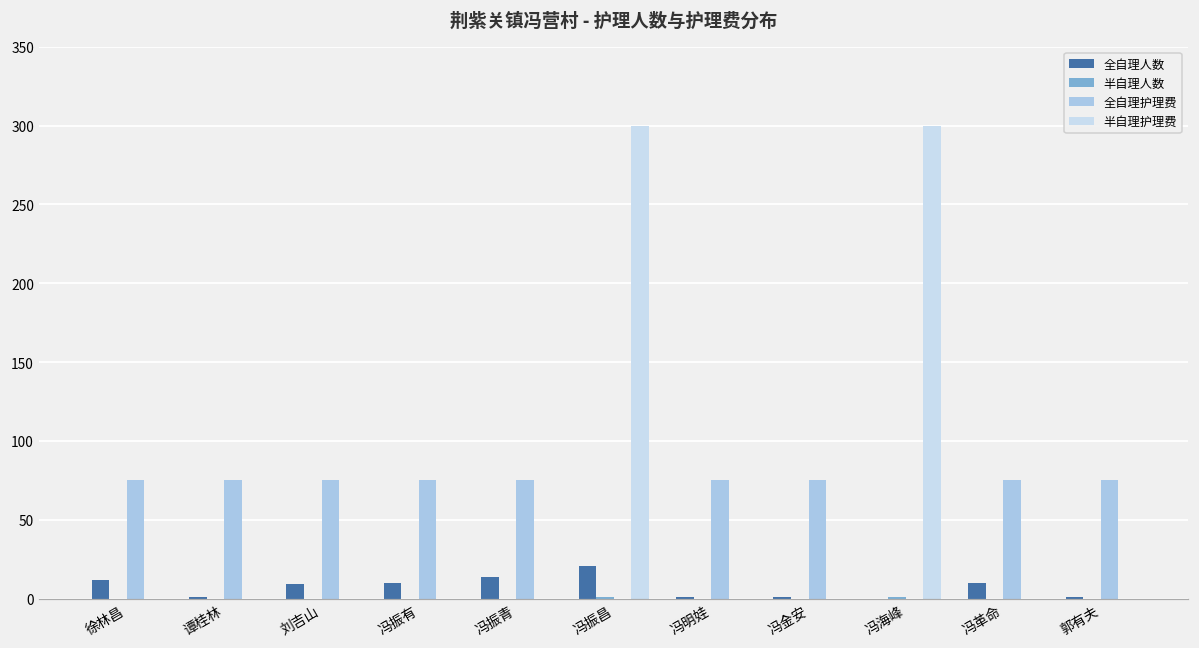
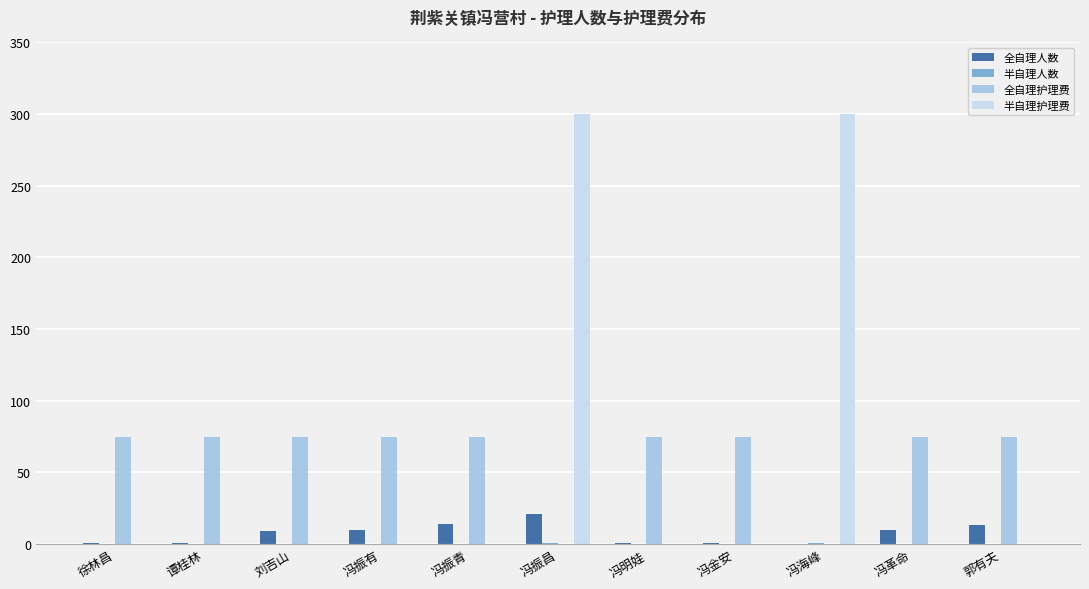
全自理人数, 徐林昌: 12 -> 1
全自理人数, 郭有夫: 1 -> 13
